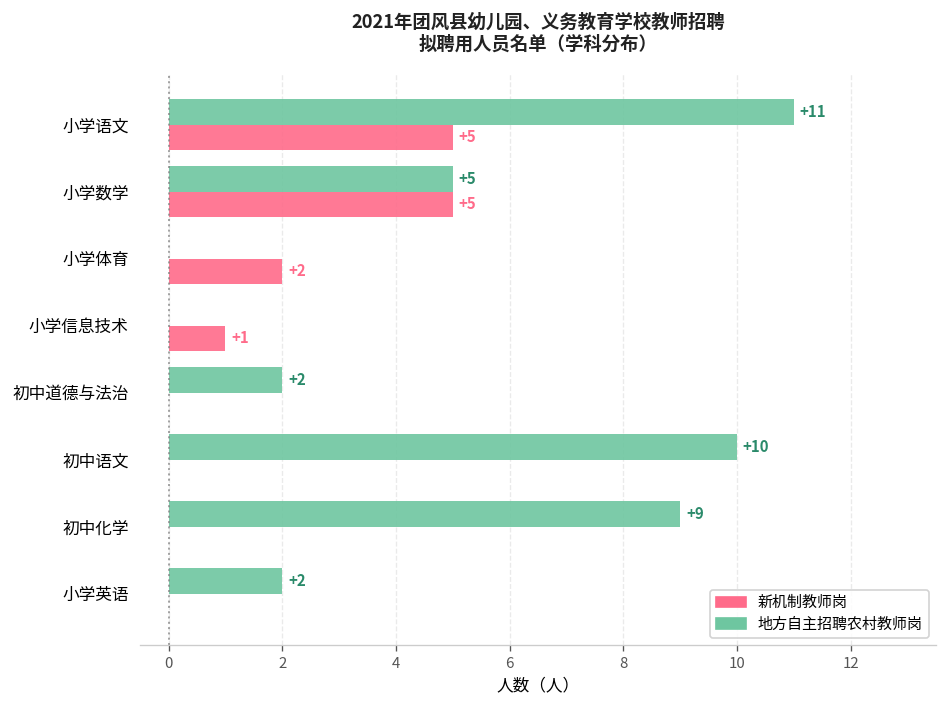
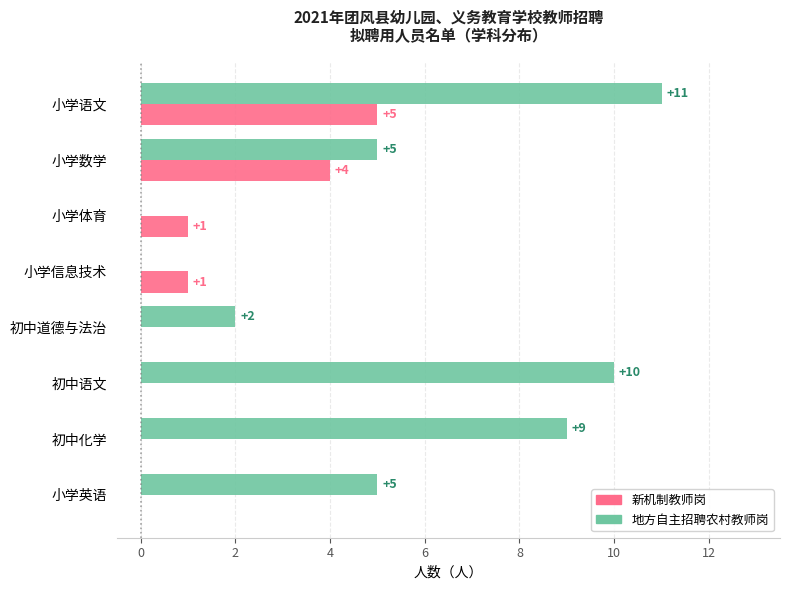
新机制教师岗, 小学数学: +5 -> +4
新机制教师岗, 小学体育: +2 -> +1
地方自主招聘农村教师岗, 小学英语: +2 -> +5
